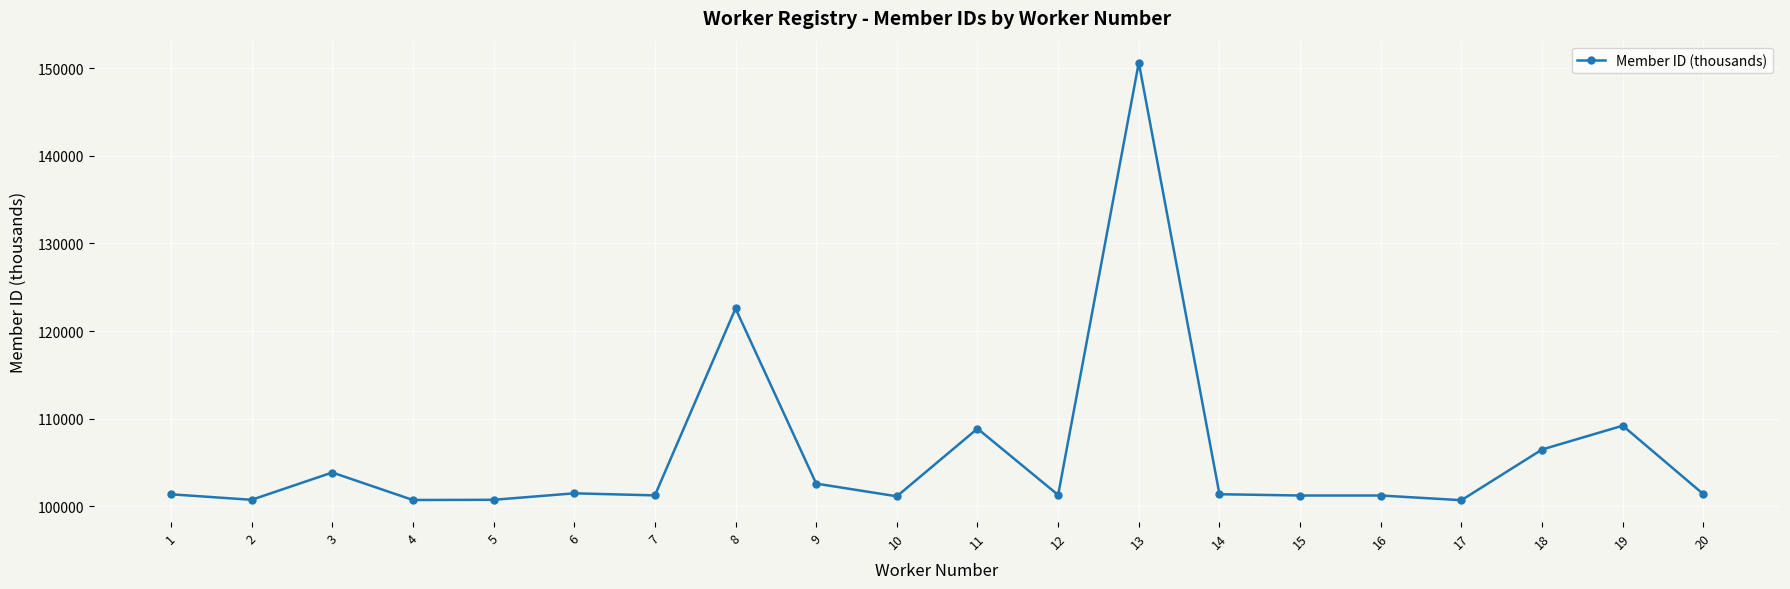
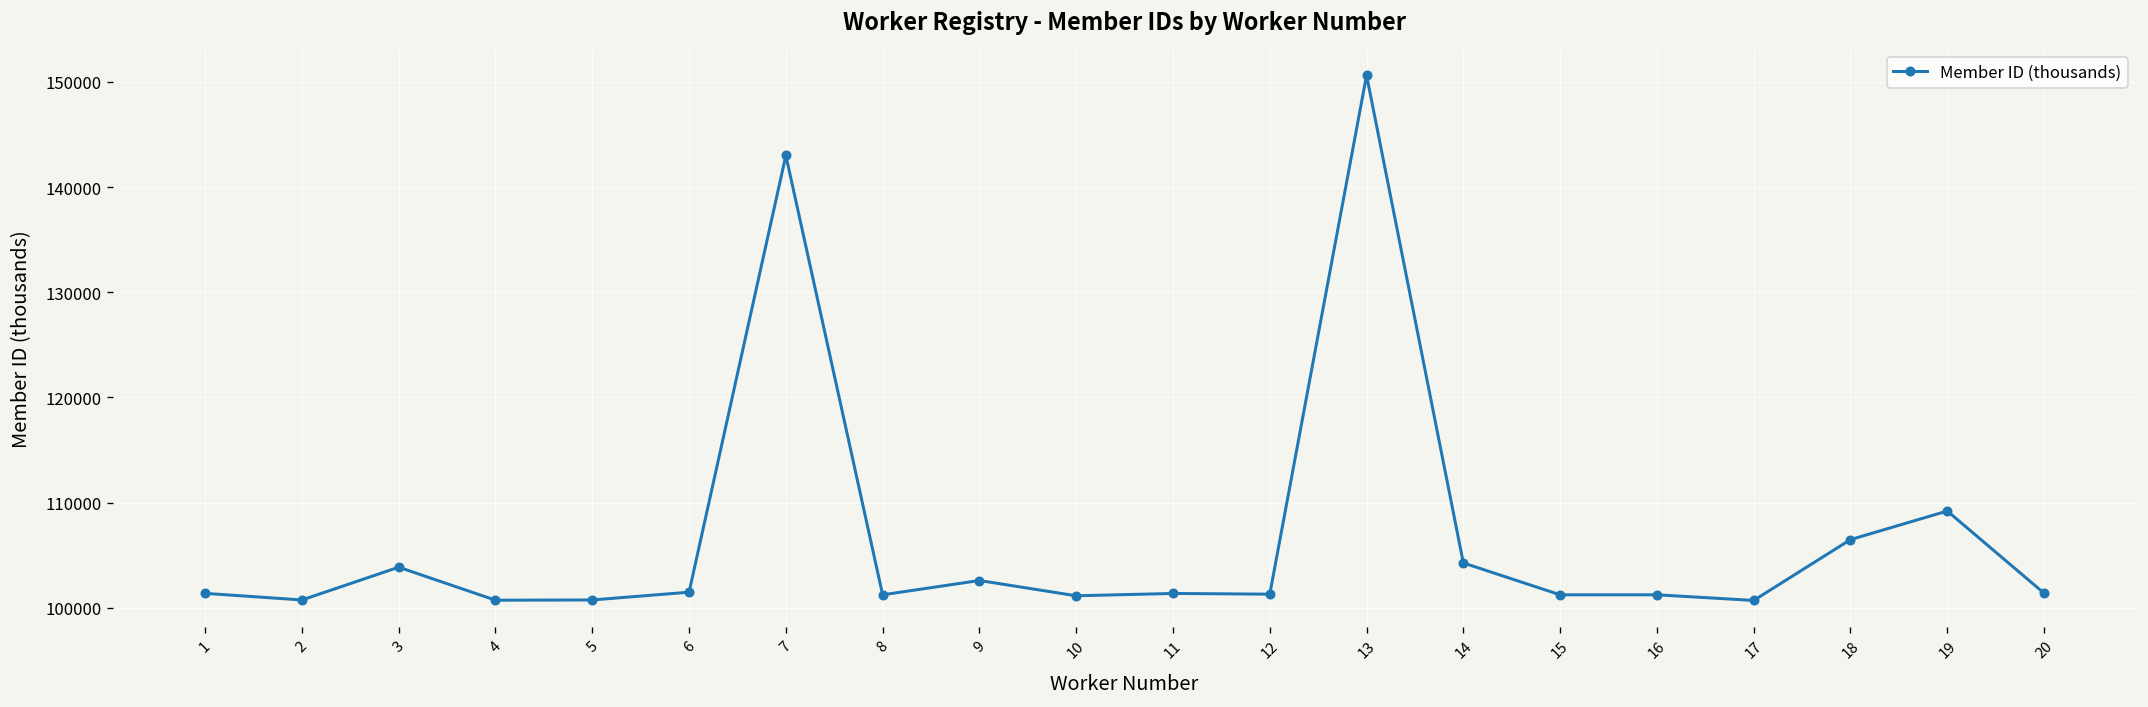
7: 101000 -> 143000
8: 123000 -> 101000
11: 109000 -> 101000
14: 101000 -> 104000
